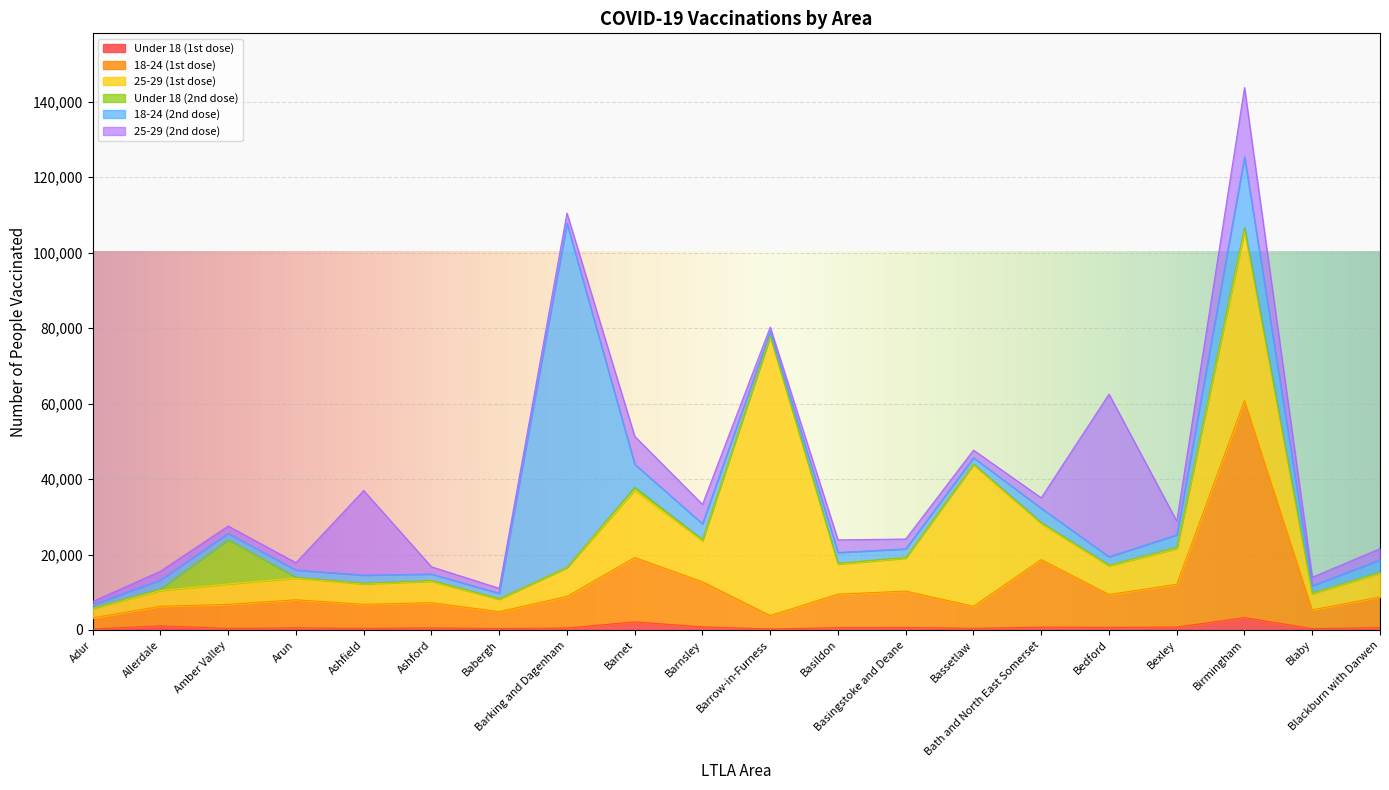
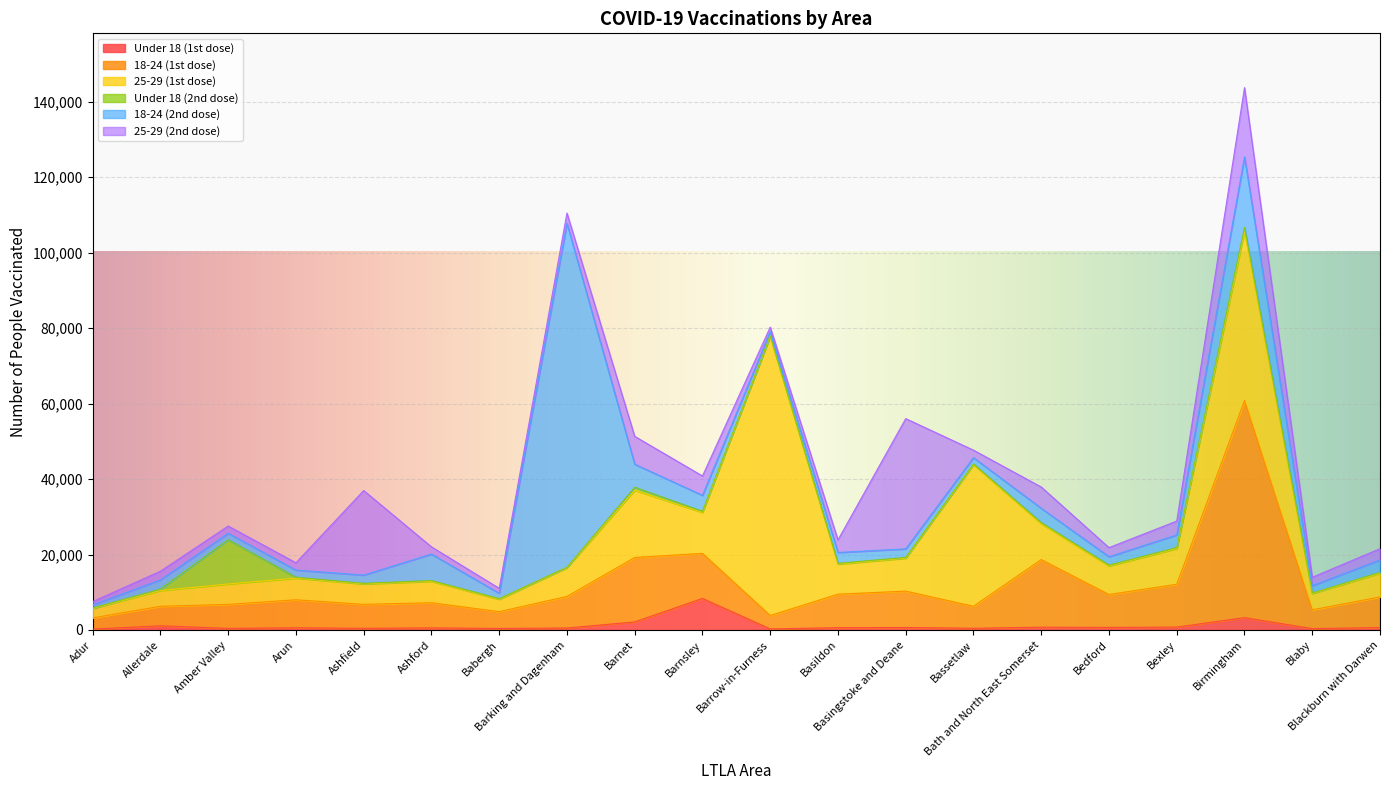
18-24 (2nd dose), Ashford: 2,000 -> 7,000
Under 18 (1st dose), Barnsley: 1,000 -> 8,000
25-29 (2nd dose), Basingstoke and Deane: 3,000 -> 35,000
25-29 (2nd dose), Bath and North East Somerset: 3,000 -> 6,000
25-29 (2nd dose), Bedford: 43,000 -> 2,000
